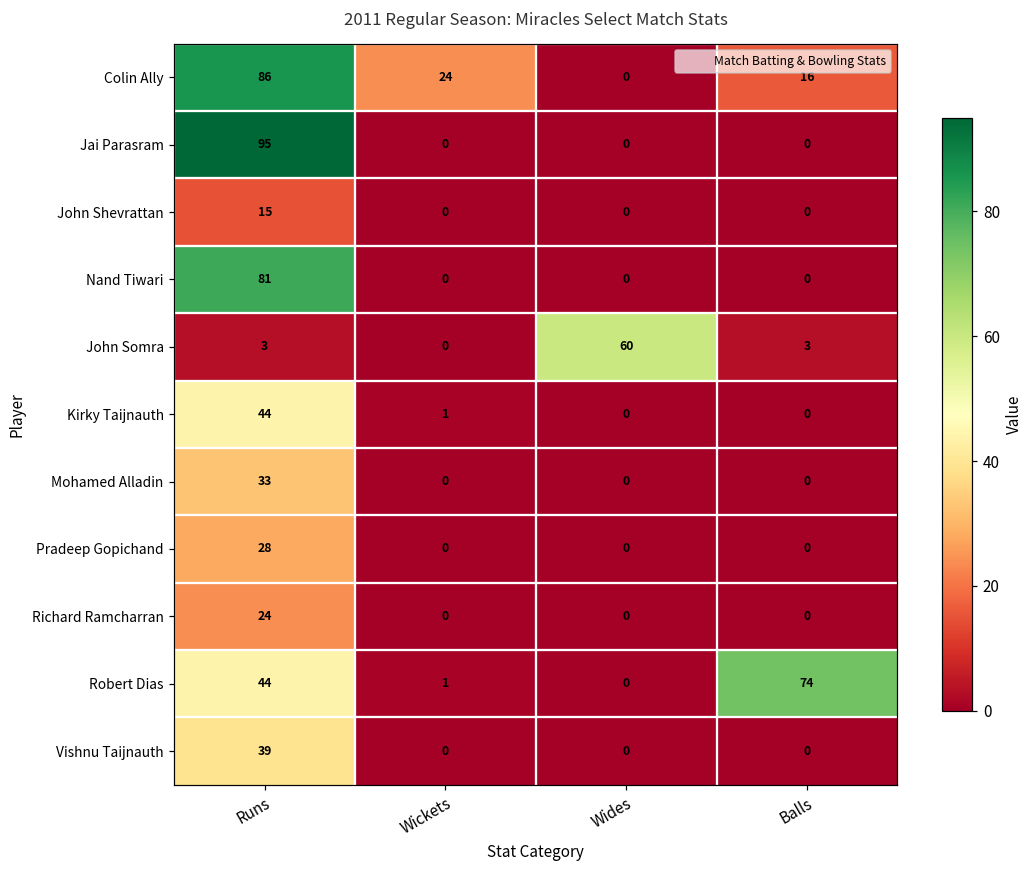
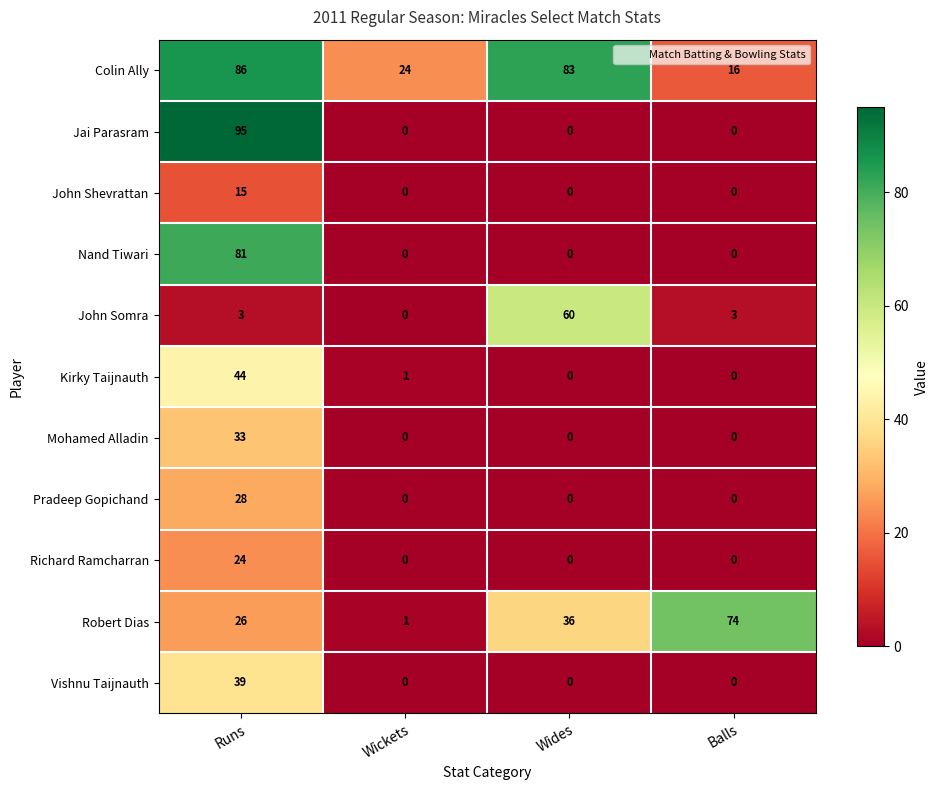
Colin Ally, Wides: 0 -> 83
Robert Dias, Runs: 44 -> 26
Robert Dias, Wides: 0 -> 36
